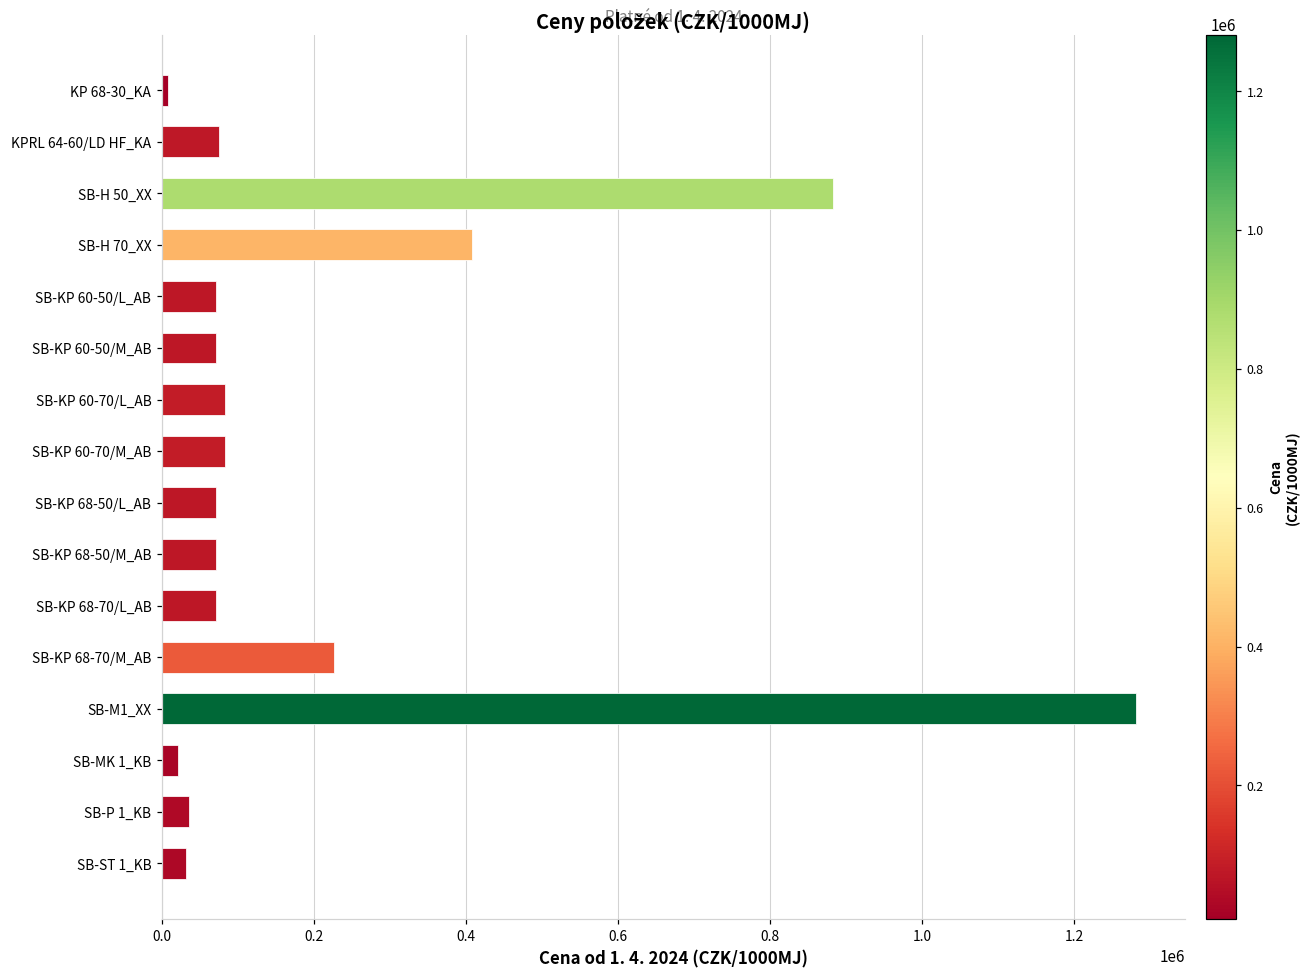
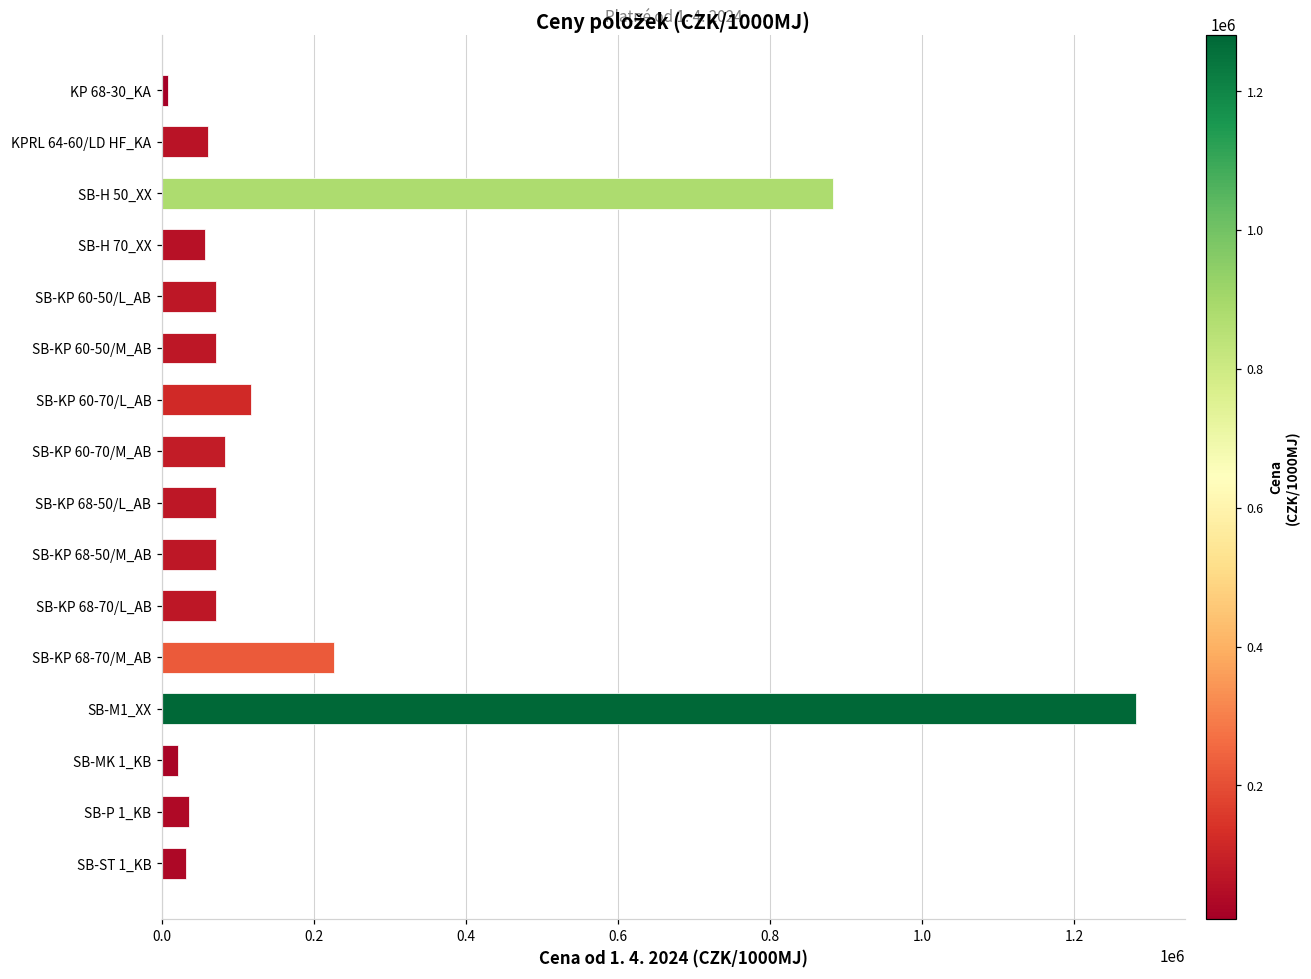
KPRL 64-60/LD HF_KA: 80000 -> 60000
SB-H 70_XX: 410000 -> 60000
SB-KP 60-70/L_AB: 80000 -> 120000
